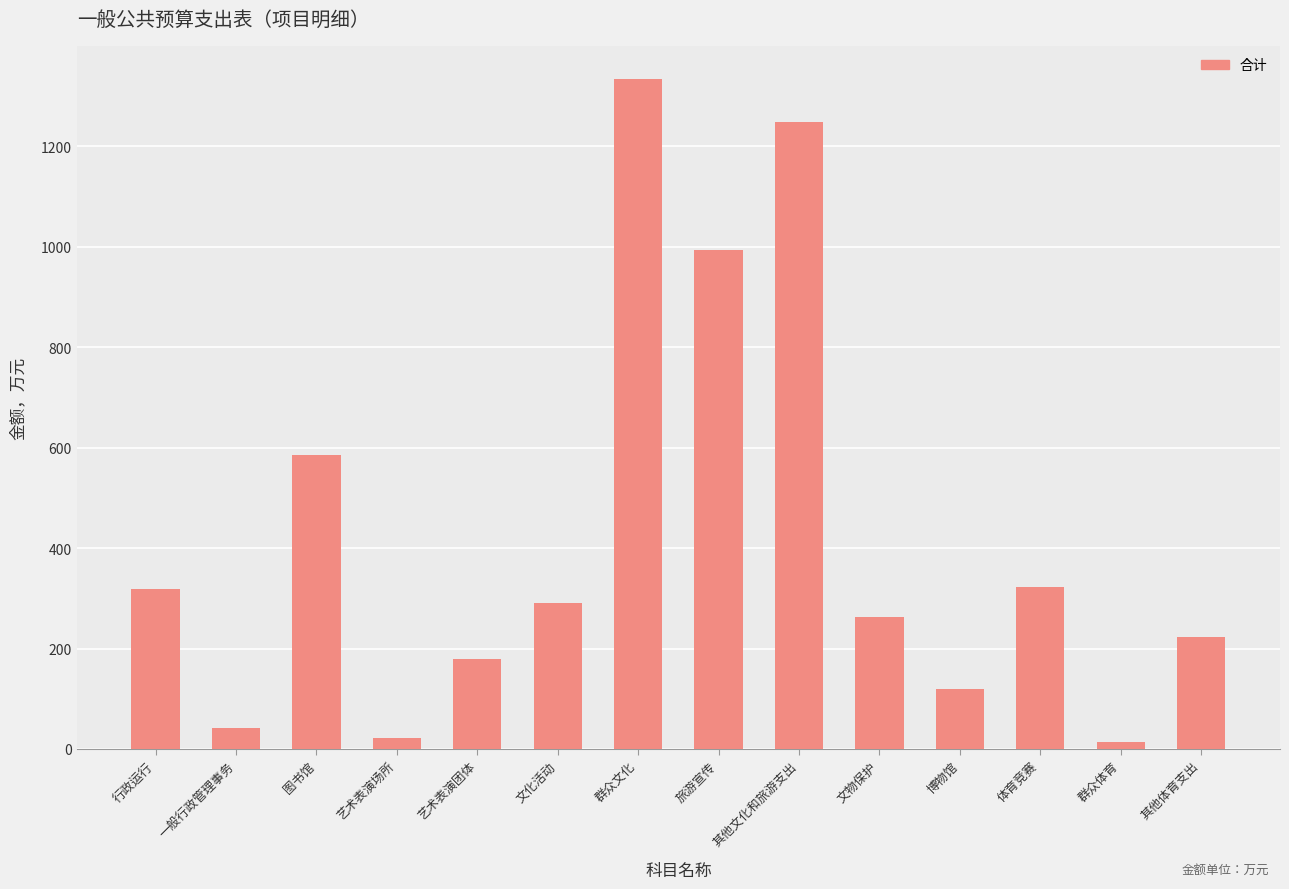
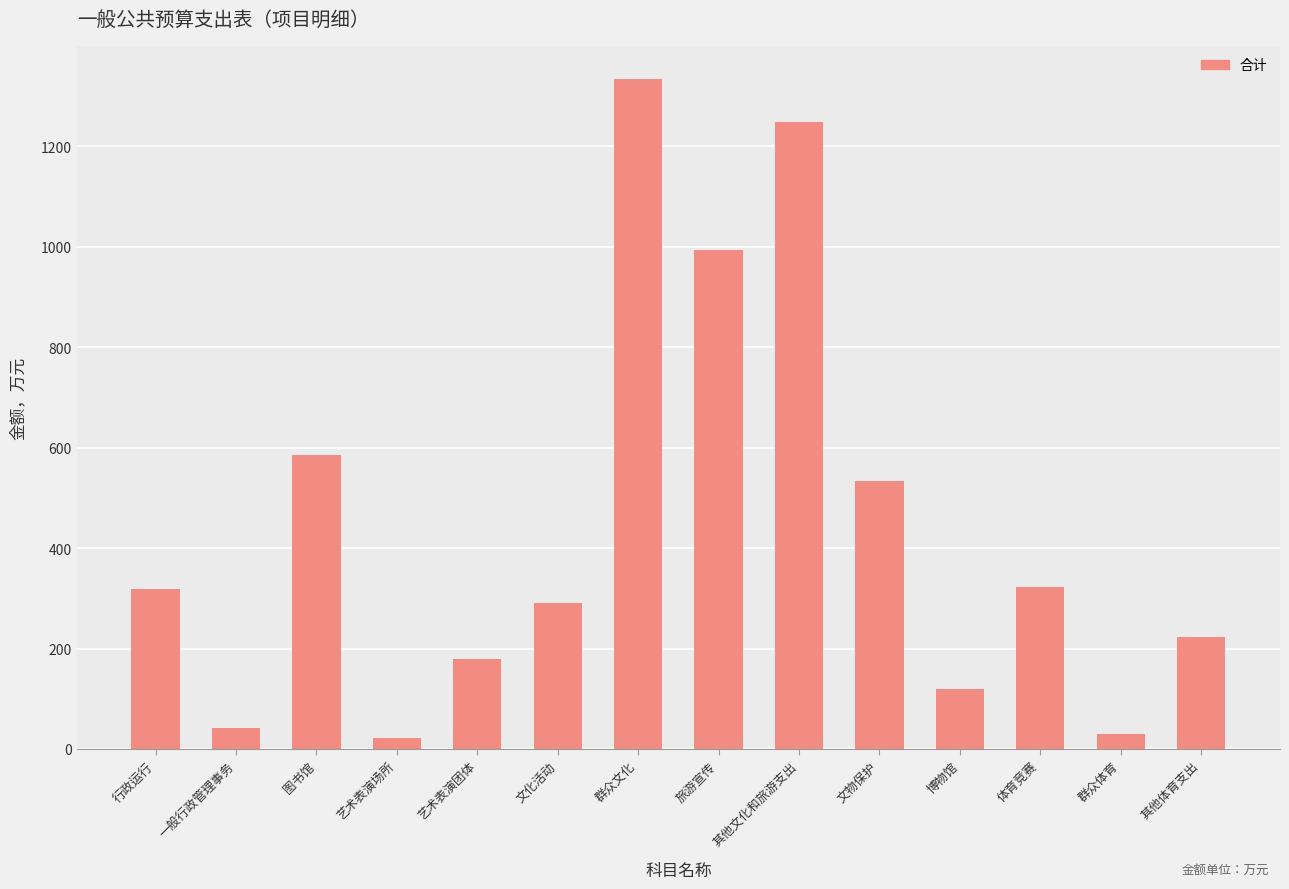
文物保护: 260 -> 530
群众体育: 10 -> 30
